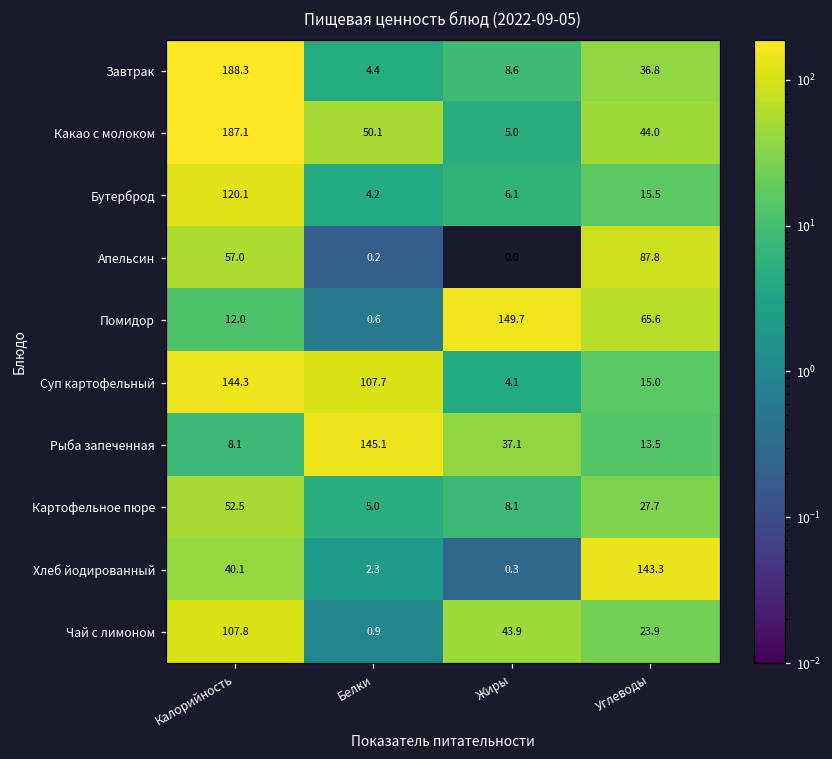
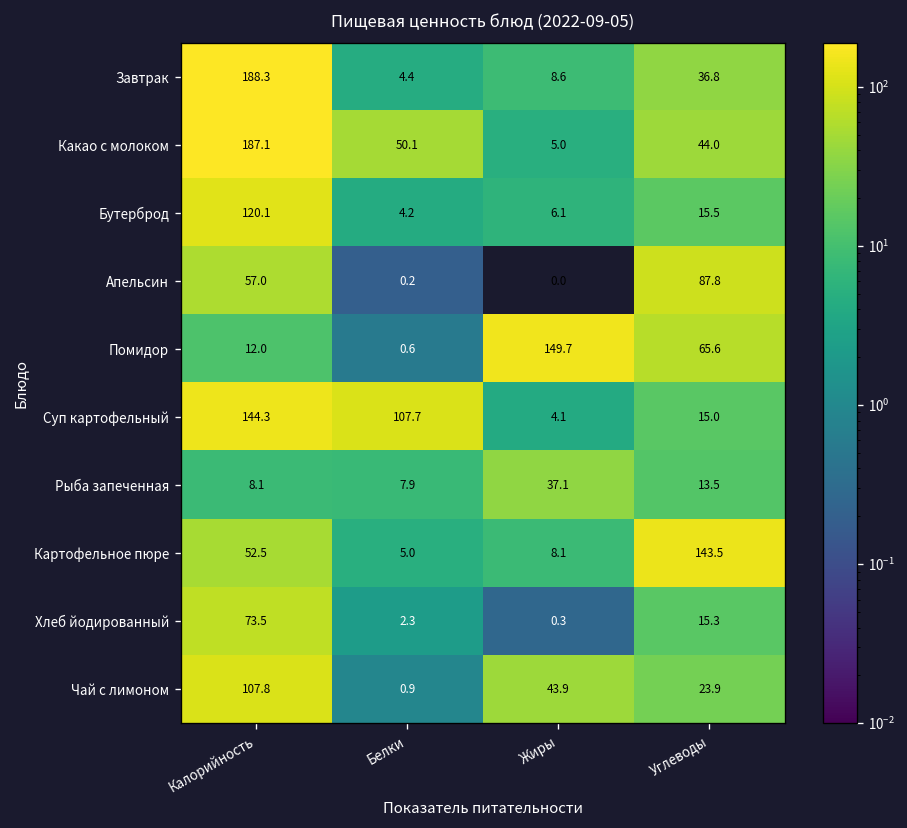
Рыба запеченная, Белки: 145.1 -> 7.9
Картофельное пюре, Углеводы: 27.7 -> 143.5
Хлеб йодированный, Калорийность: 40.1 -> 73.5
Хлеб йодированный, Углеводы: 143.3 -> 15.3
